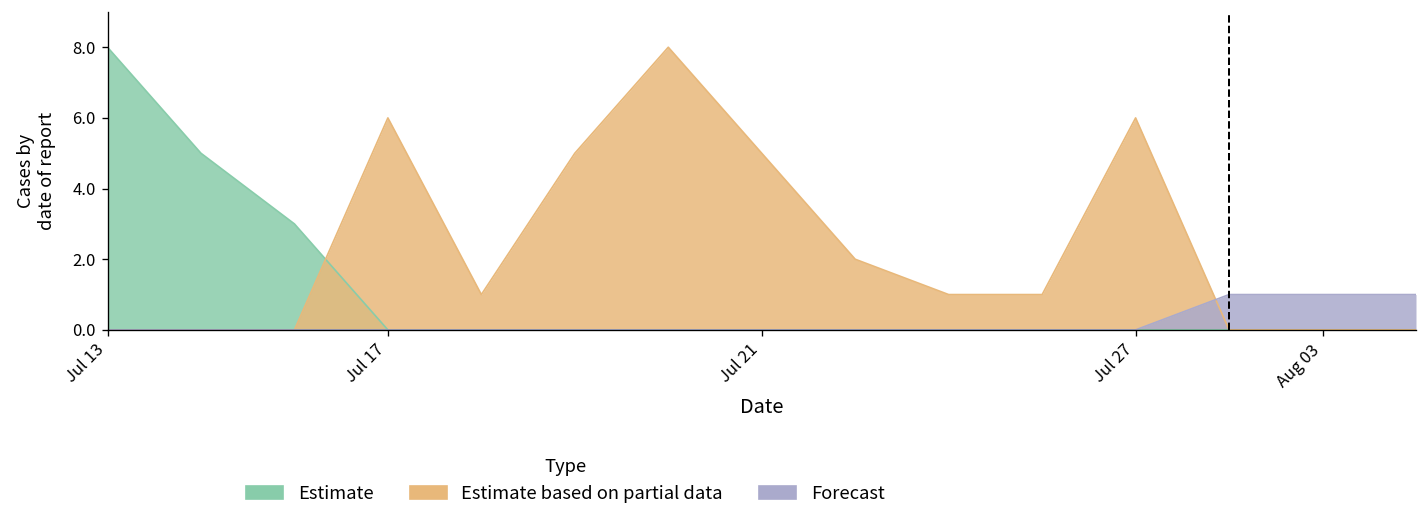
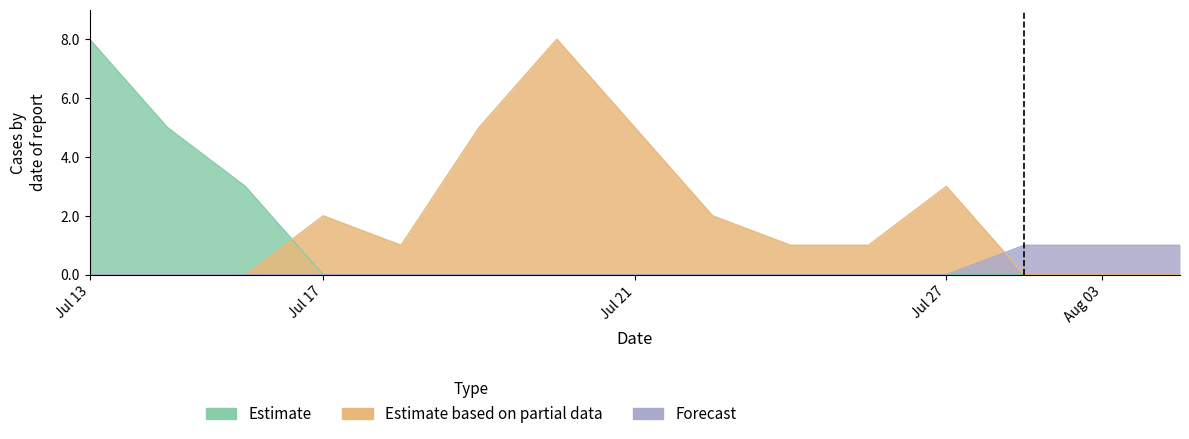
Estimate based on partial data, Jul 17: 6 -> 2
Estimate based on partial data, Jul 27: 6 -> 3
